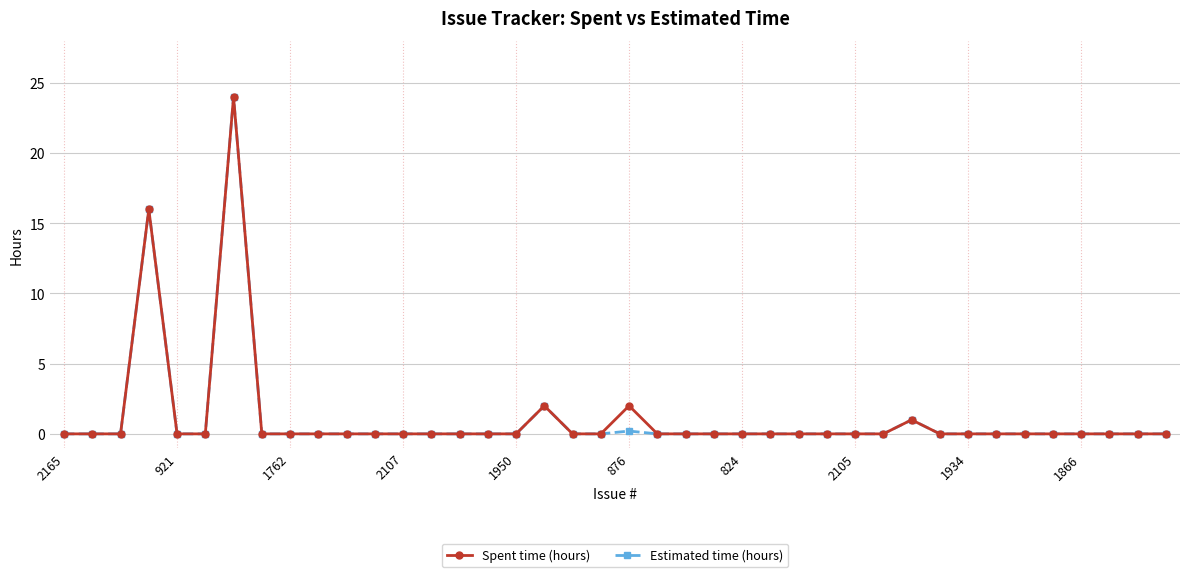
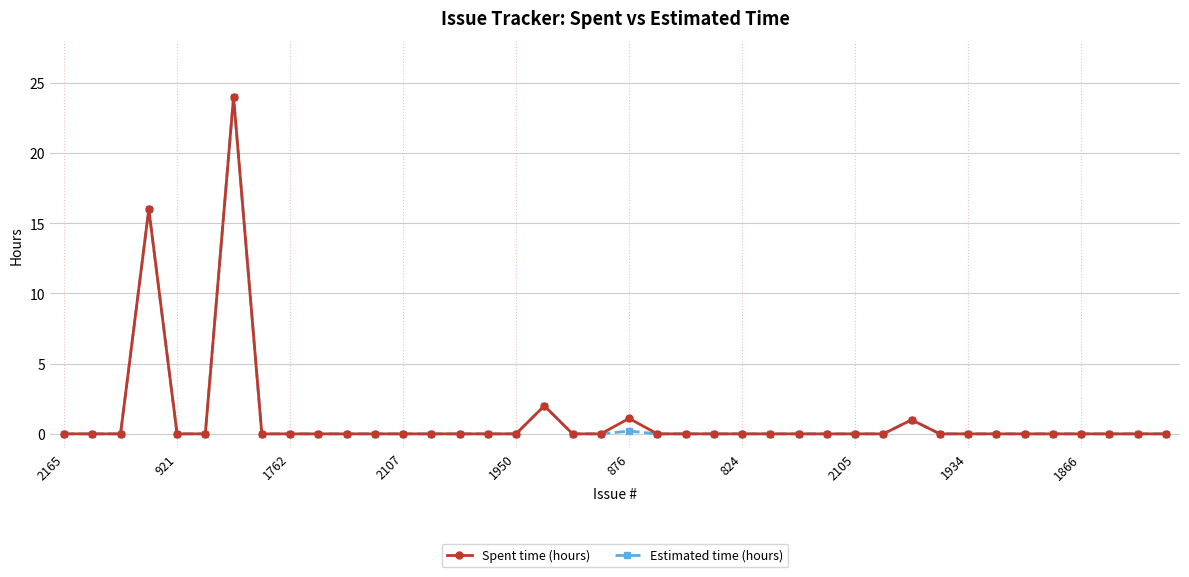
Spent time (hours), 876: 2.0 -> 1.1
